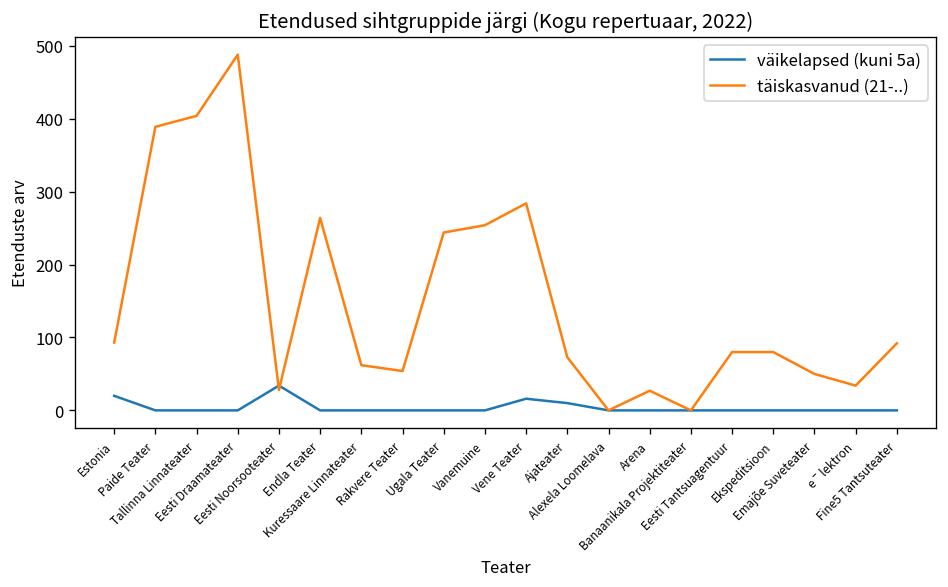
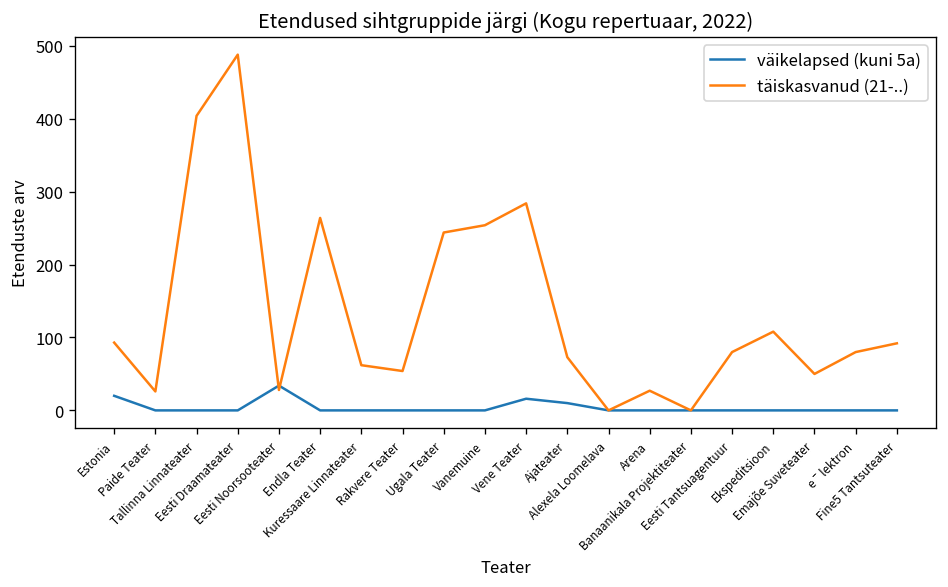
täiskasvanud (21-..), Paide Teater: 390 -> 30
täiskasvanud (21-..), Ekspeditsioon: 80 -> 110
täiskasvanud (21-..), eˉlektron: 30 -> 80
